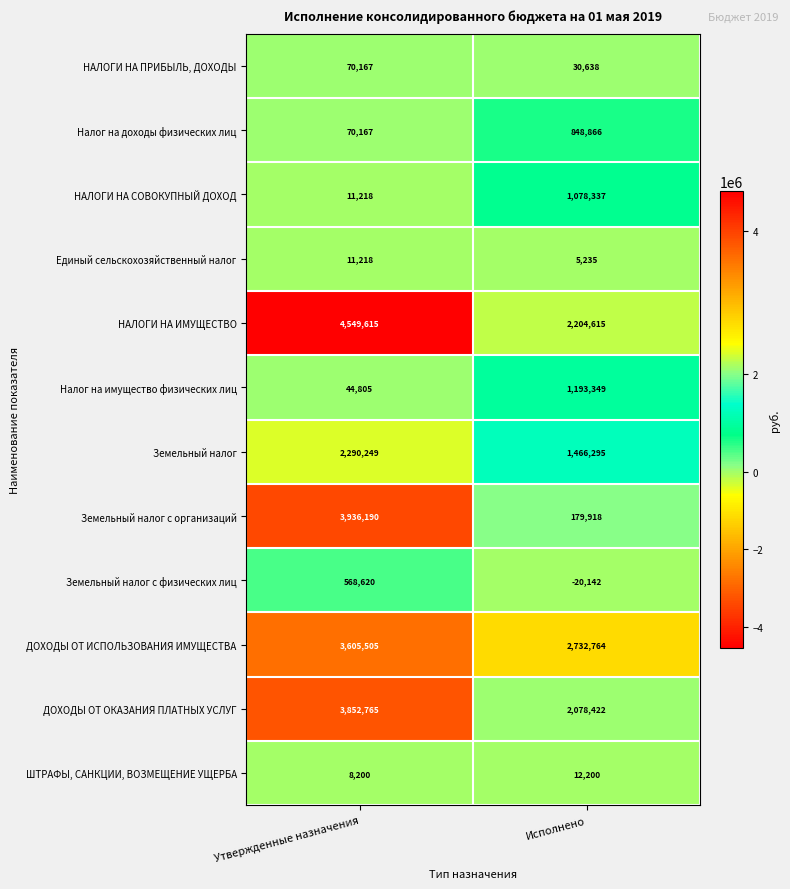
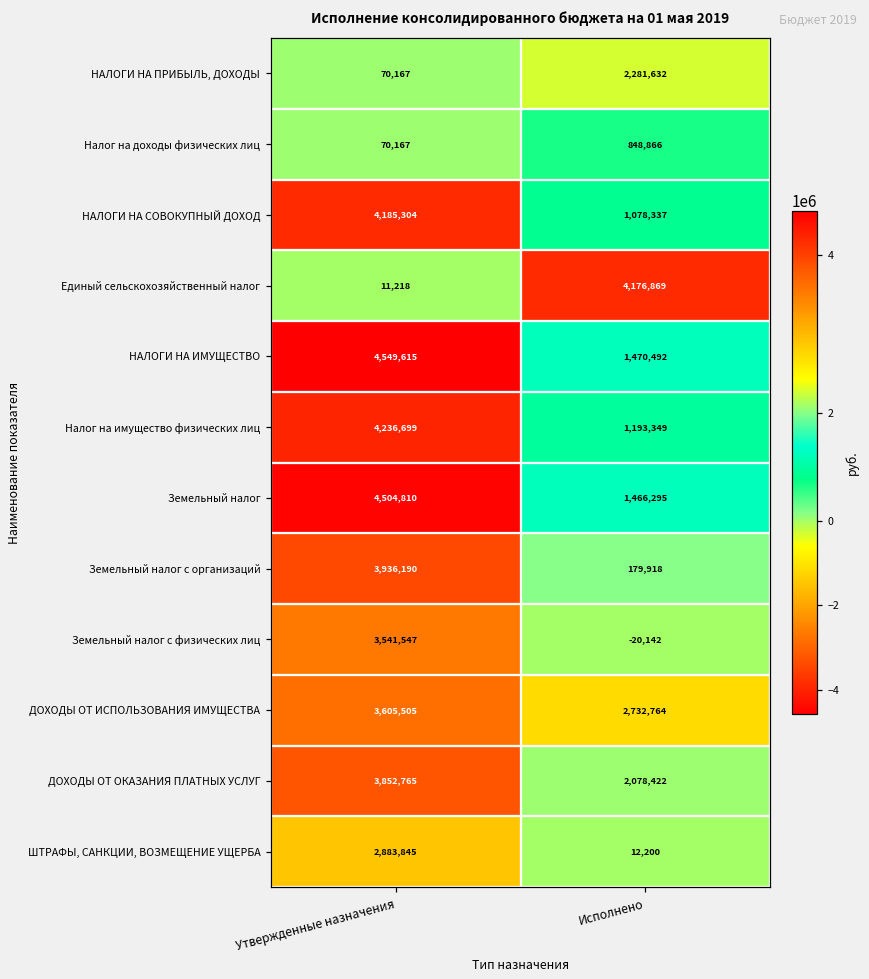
НАЛОГИ НА ПРИБЫЛЬ, ДОХОДЫ, Исполнено: 30,638 -> 2,281,632
НАЛОГИ НА СОВОКУПНЫЙ ДОХОД, Утвержденные назначения: 11,218 -> 4,185,304
Единый сельскохозяйственный налог, Исполнено: 5,235 -> 4,176,869
НАЛОГИ НА ИМУЩЕСТВО, Исполнено: 2,204,615 -> 1,470,492
Налог на имущество физических лиц, Утвержденные назначения: 44,805 -> 4,236,699
Земельный налог, Утвержденные назначения: 2,290,249 -> 4,504,810
Земельный налог с физических лиц, Утвержденные назначения: 568,620 -> 3,541,547
ШТРАФЫ, САНКЦИИ, ВОЗМЕЩЕНИЕ УЩЕРБА, Утвержденные назначения: 8,200 -> 2,883,845
